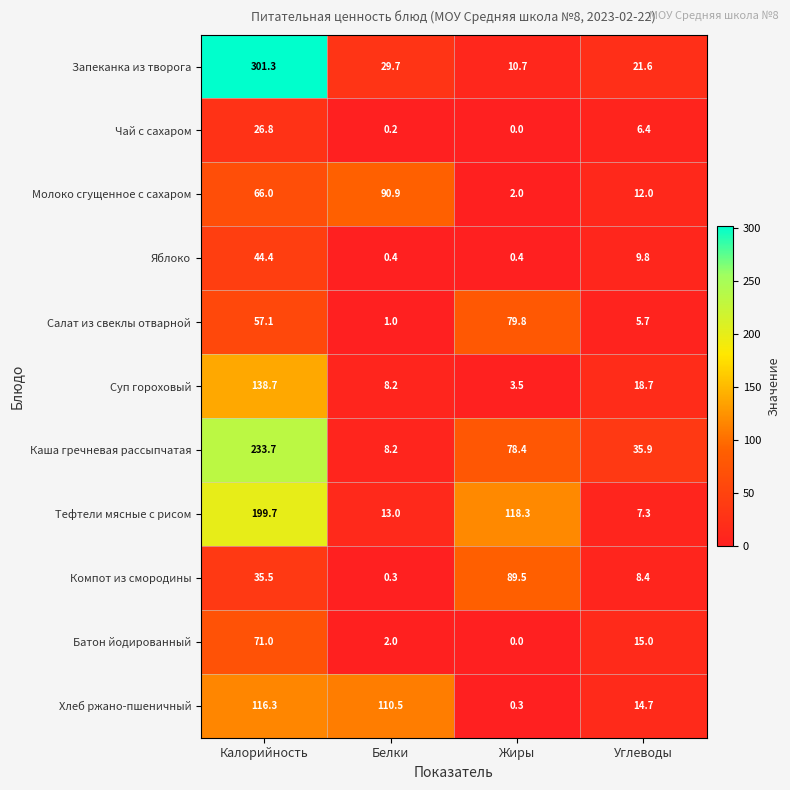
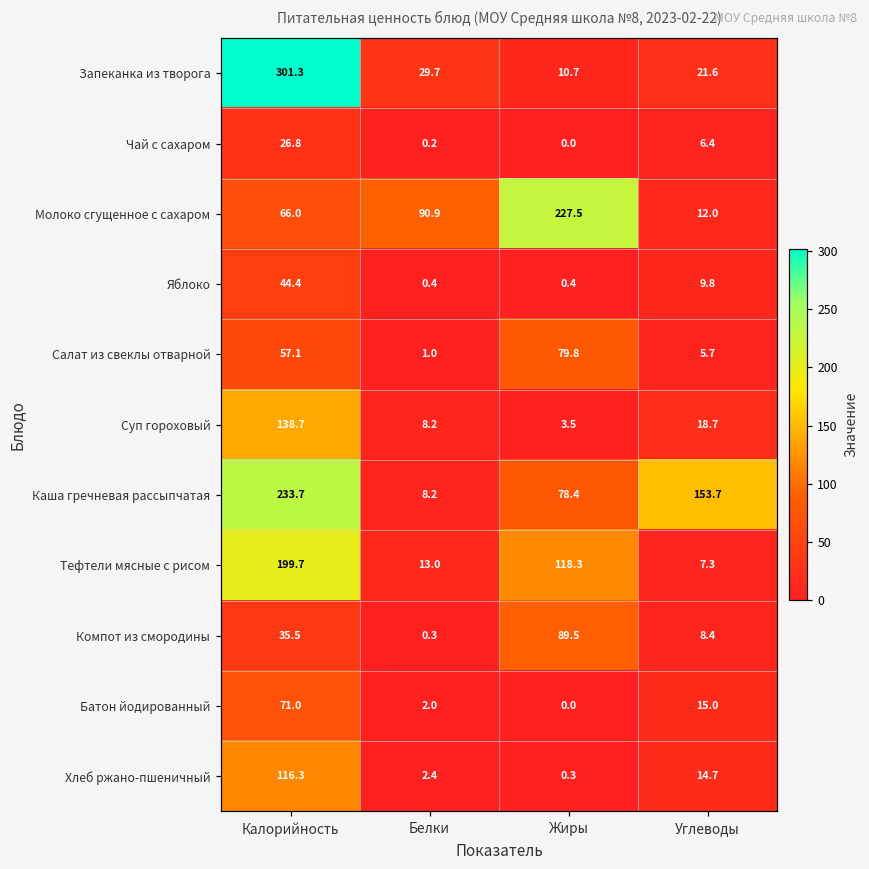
Молоко сгущенное с сахаром, Жиры: 2.0 -> 227.5
Каша гречневая рассыпчатая, Углеводы: 35.9 -> 153.7
Хлеб ржано-пшеничный, Белки: 110.5 -> 2.4
